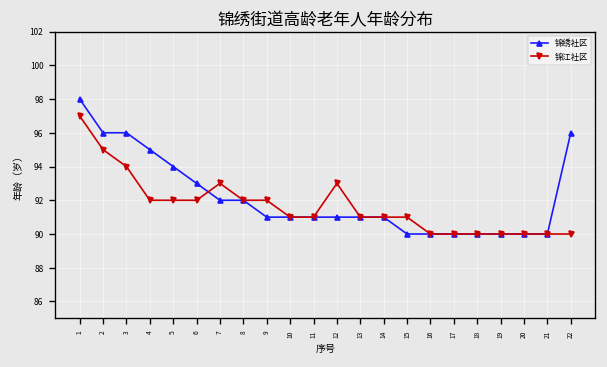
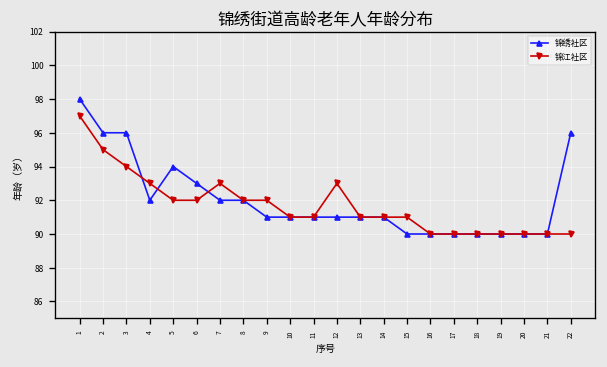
锦绣社区, 4: 95 -> 92
锦江社区, 4: 92 -> 93
